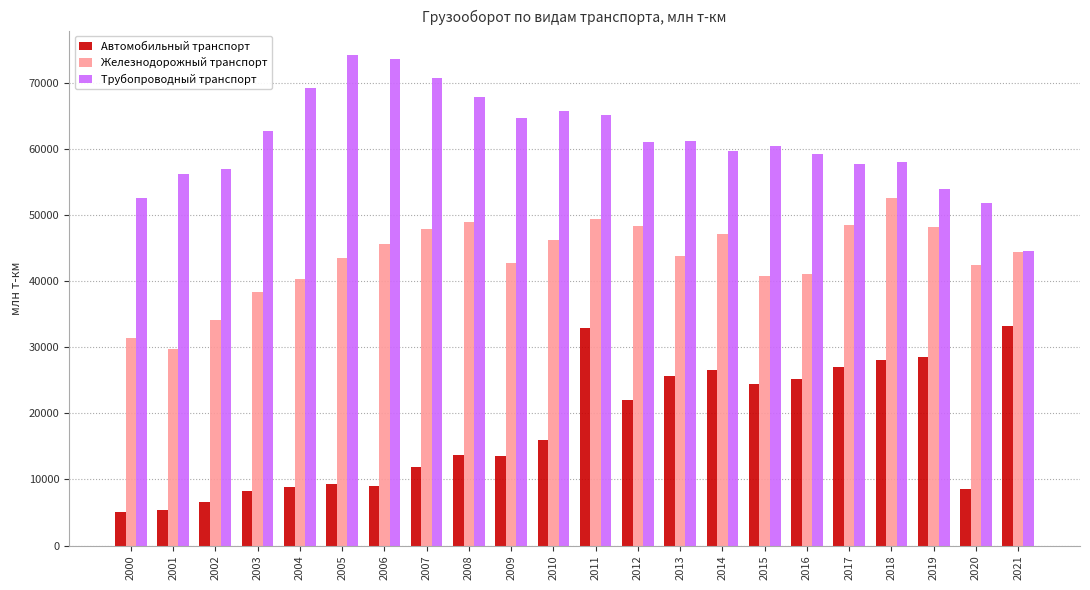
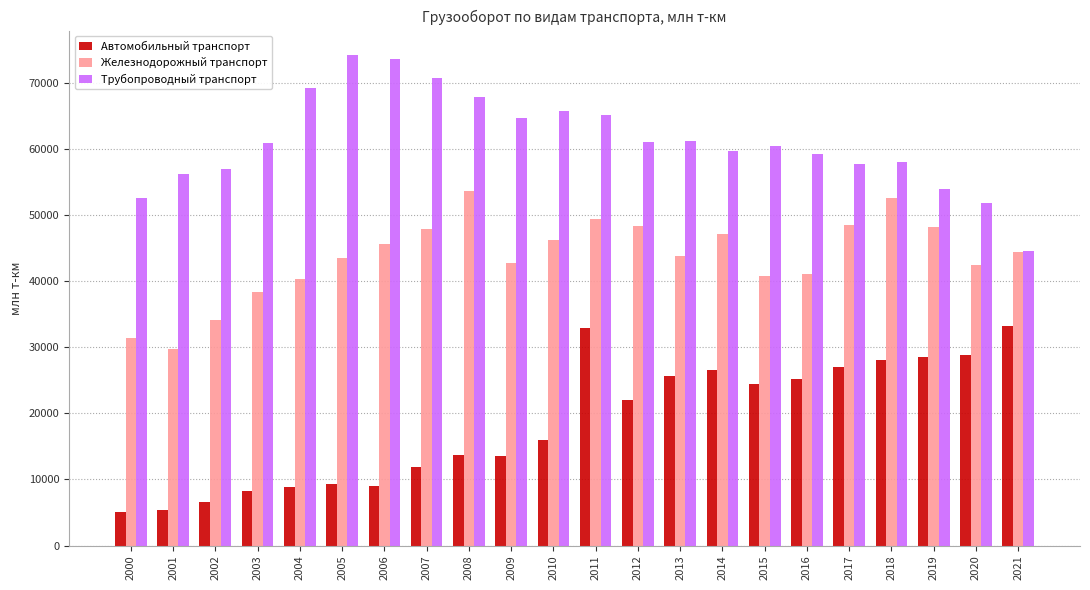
Трубопроводный транспорт, 2003: 63000 -> 61000
Железнодорожный транспорт, 2008: 49000 -> 54000
Автомобильный транспорт, 2020: 8000 -> 29000
